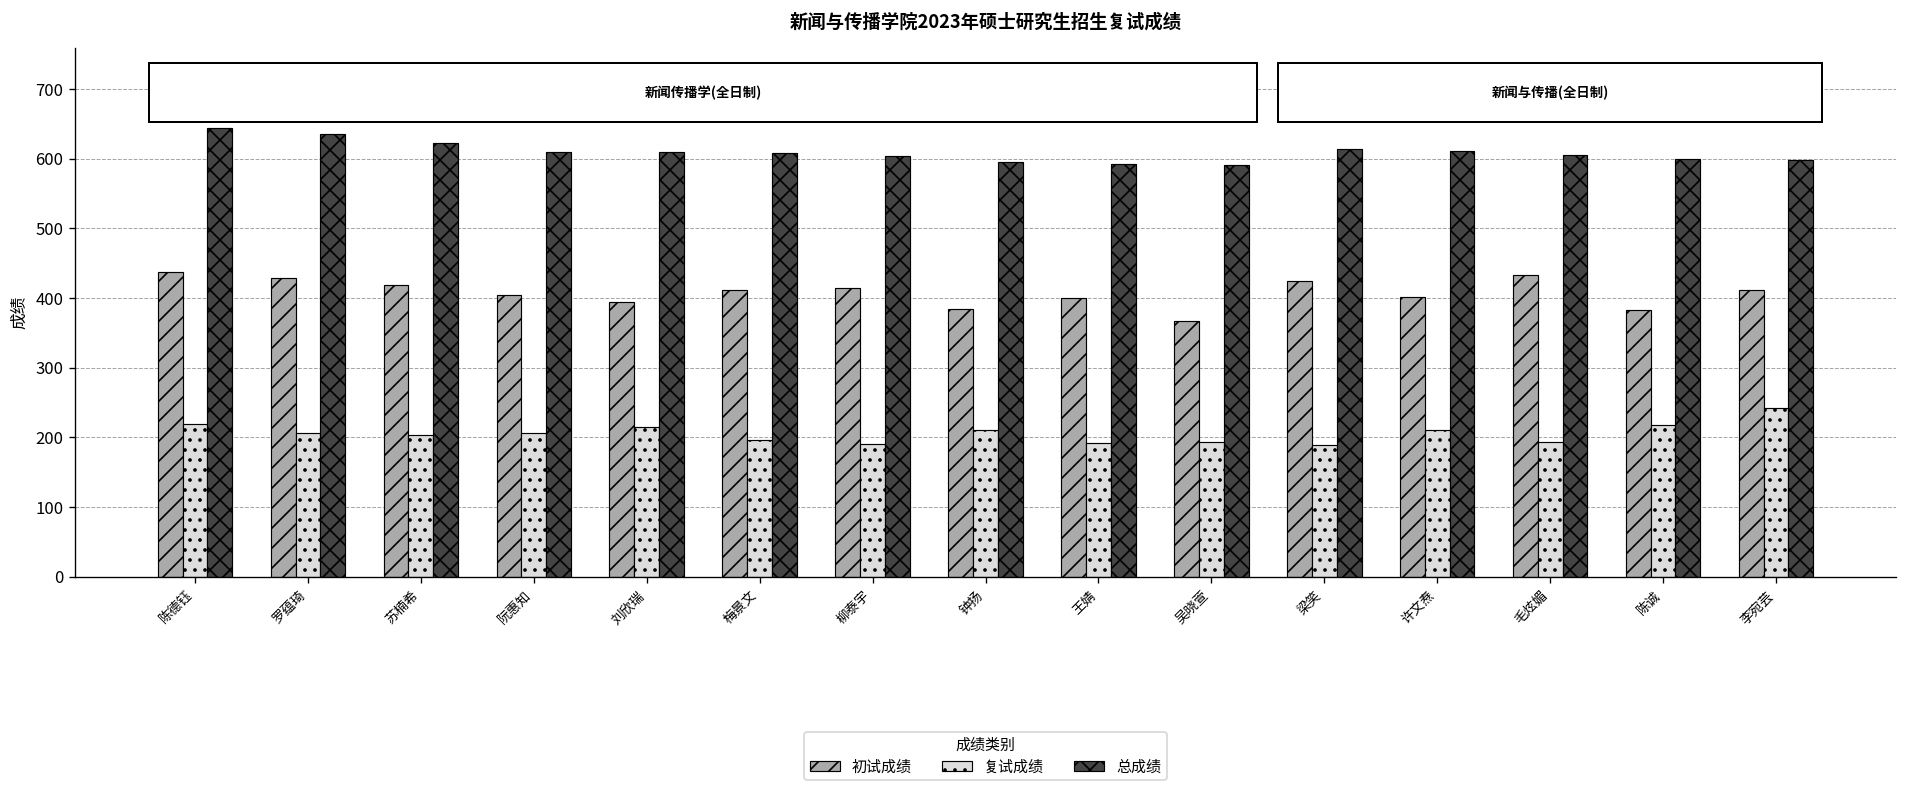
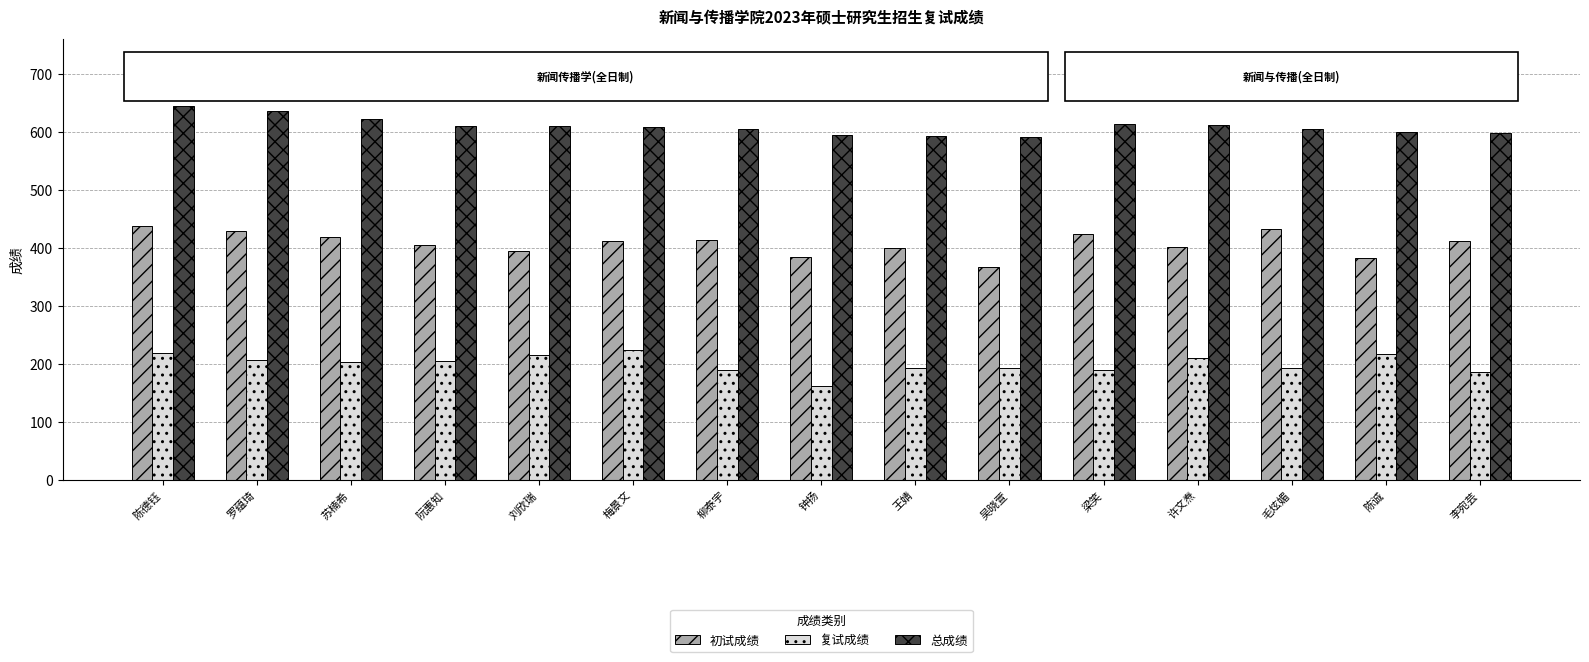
复试成绩, 梅景文: 200 -> 220
复试成绩, 钟扬: 210 -> 160
复试成绩, 李宛芸: 240 -> 190
